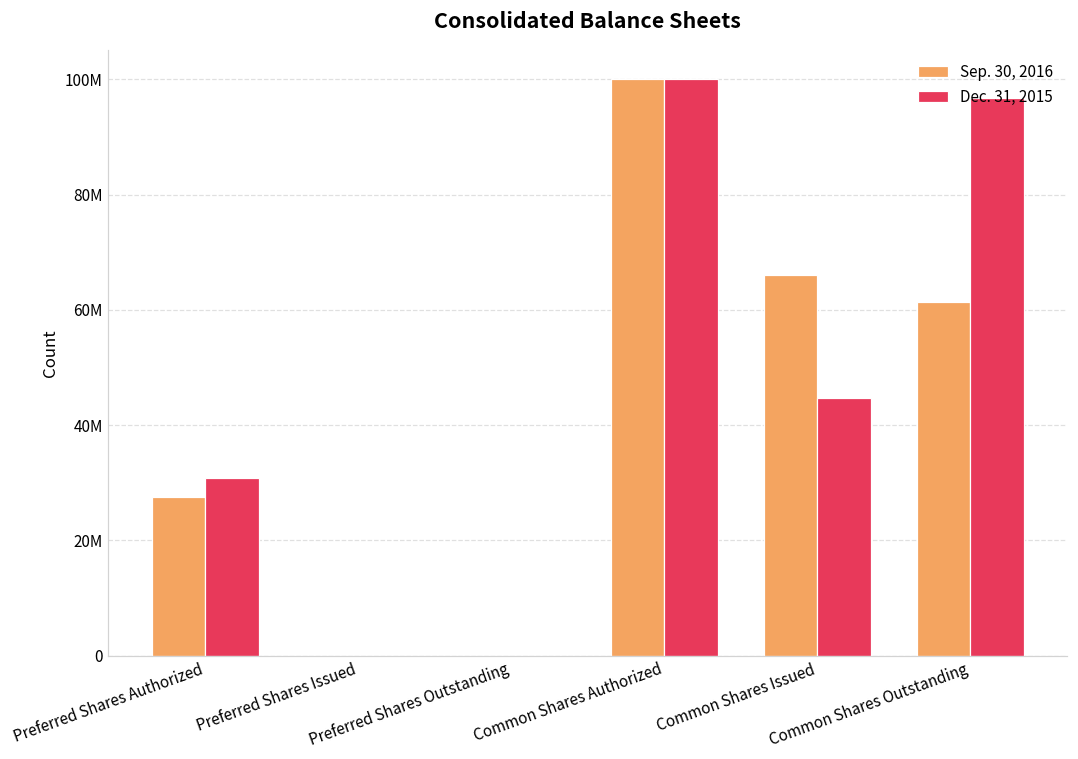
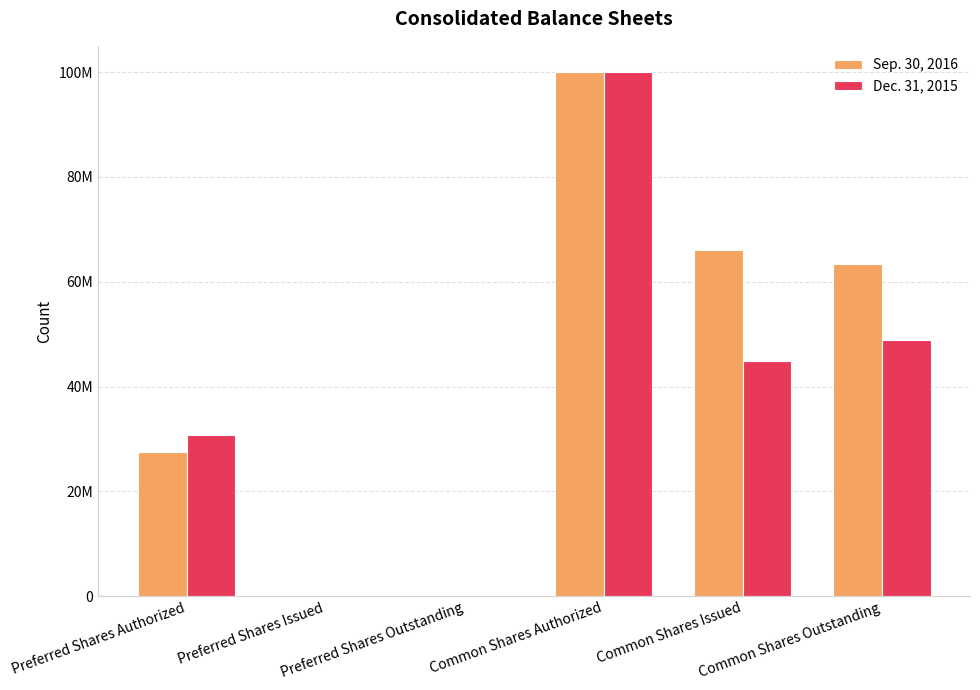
Sep. 30, 2016, Common Shares Outstanding: 61000000 -> 63000000
Dec. 31, 2015, Common Shares Outstanding: 97000000 -> 49000000
